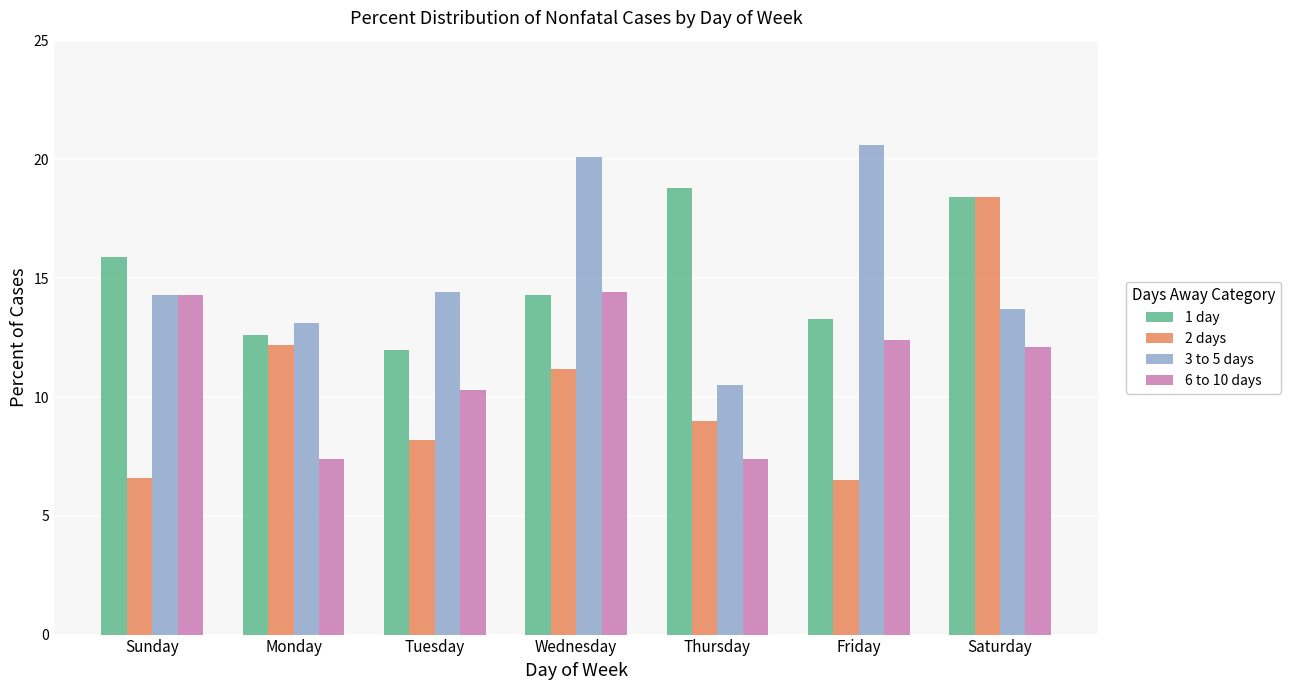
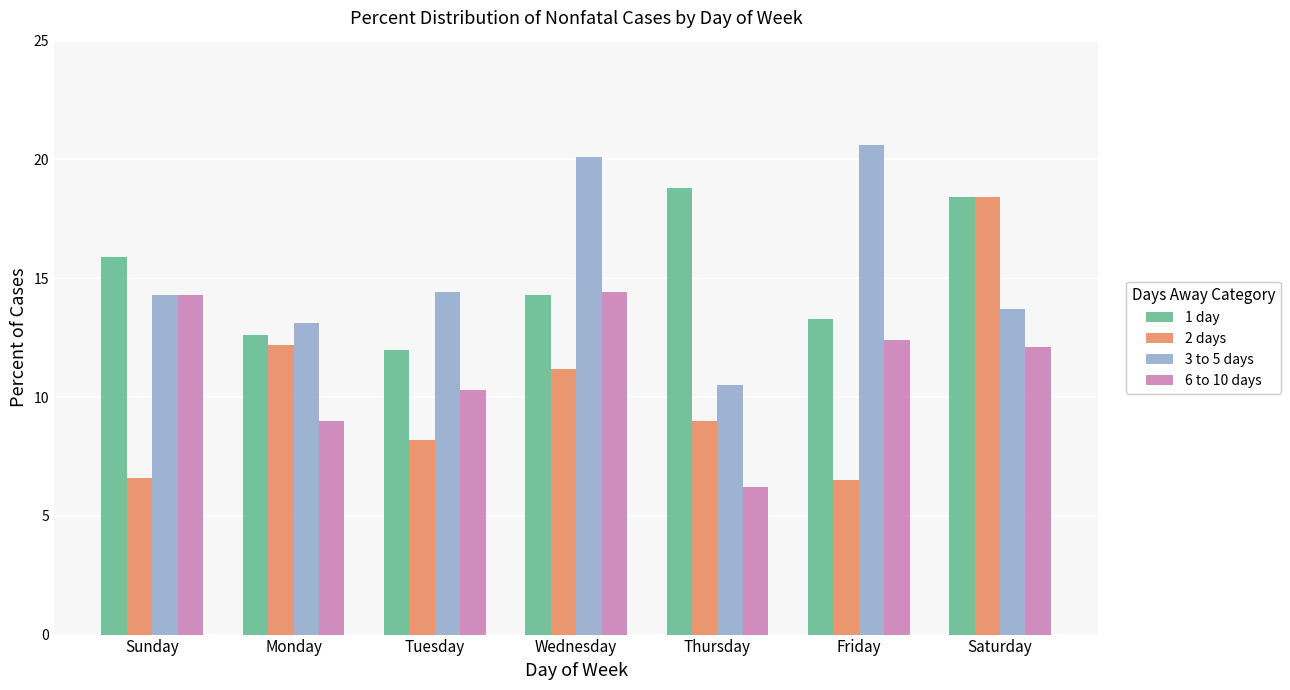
6 to 10 days, Monday: 7.4 -> 9.0
6 to 10 days, Thursday: 7.4 -> 6.2
